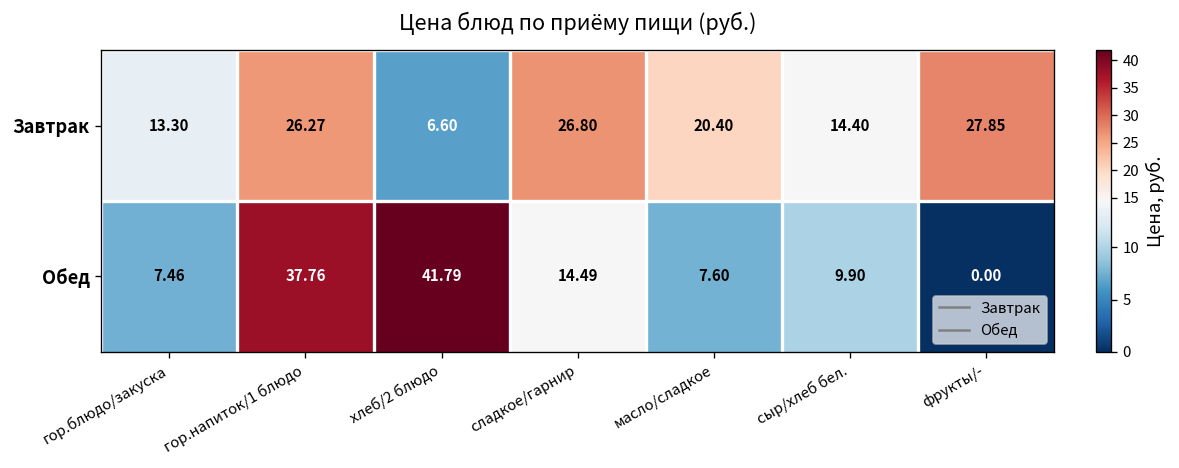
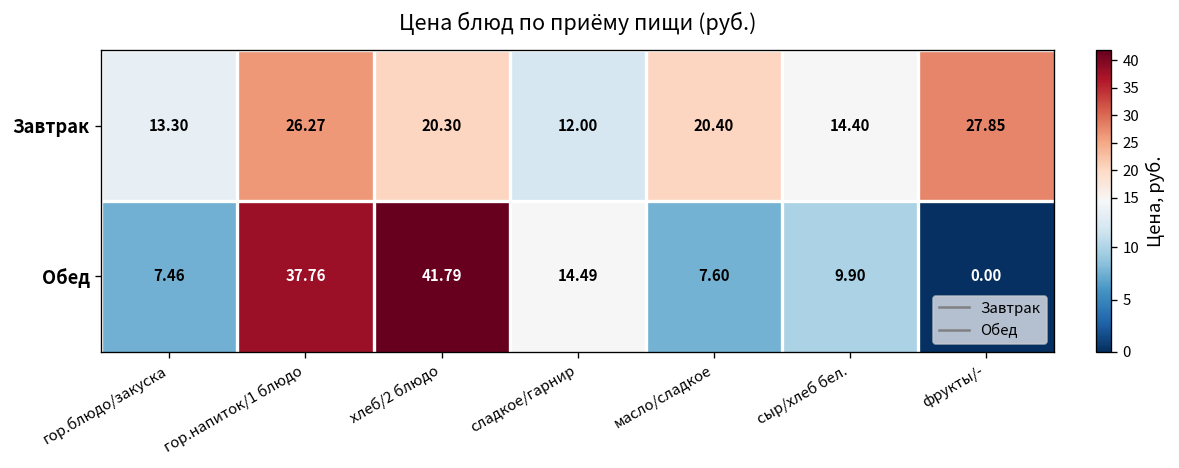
Завтрак, хлеб/2 блюдо: 6.60 -> 20.30
Завтрак, сладкое/гарнир: 26.80 -> 12.00
